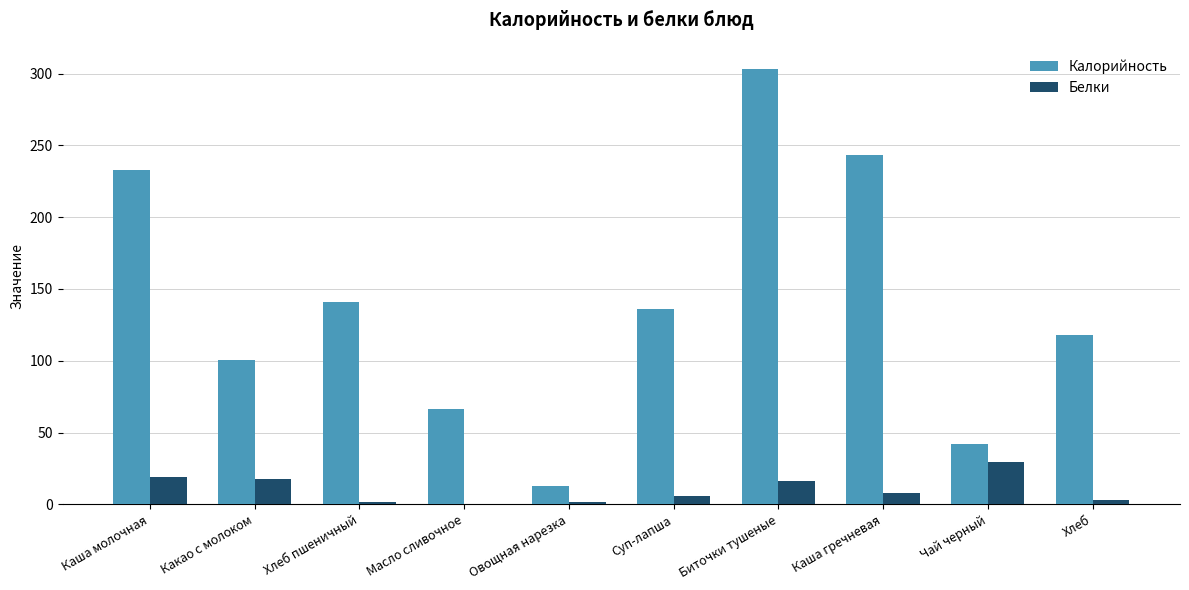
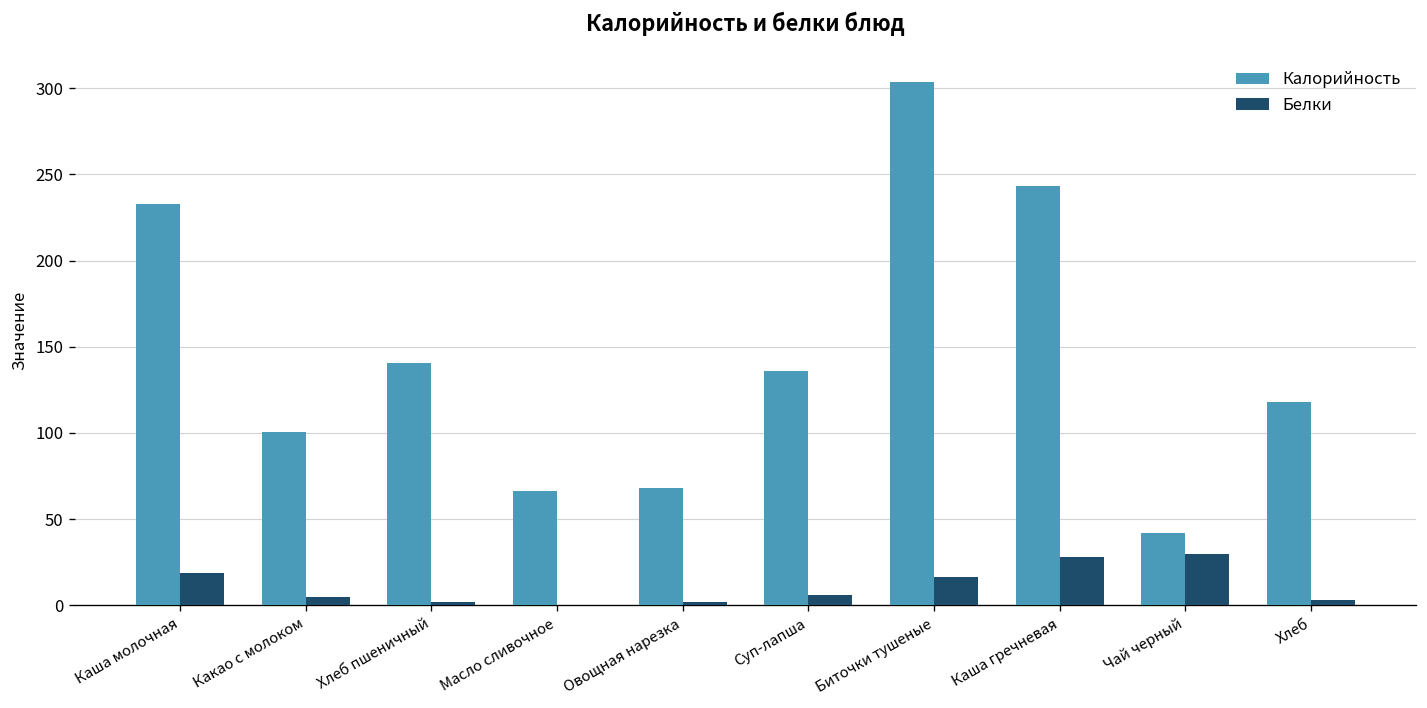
Белки, Какао с молоком: 18 -> 5
Калорийность, Овощная нарезка: 13 -> 68
Белки, Каша гречневая: 8 -> 28
